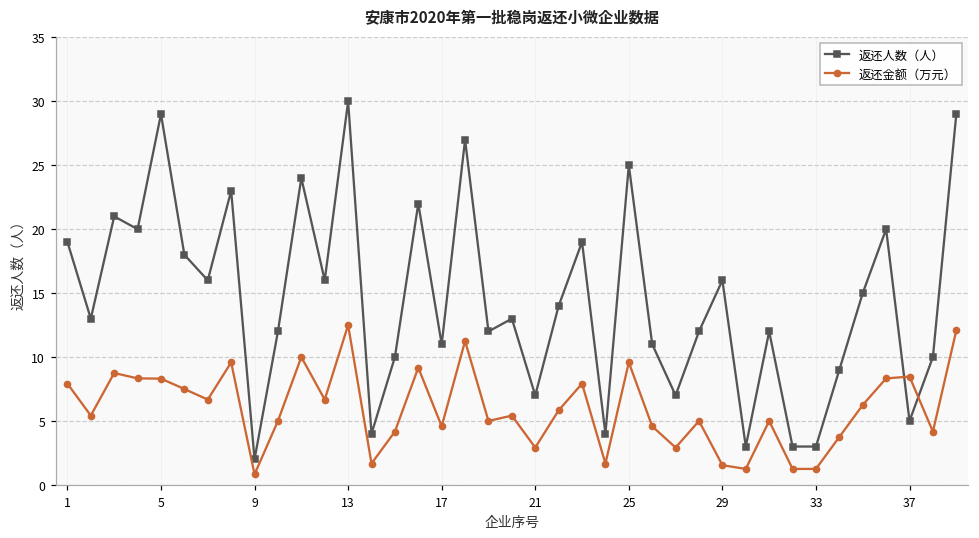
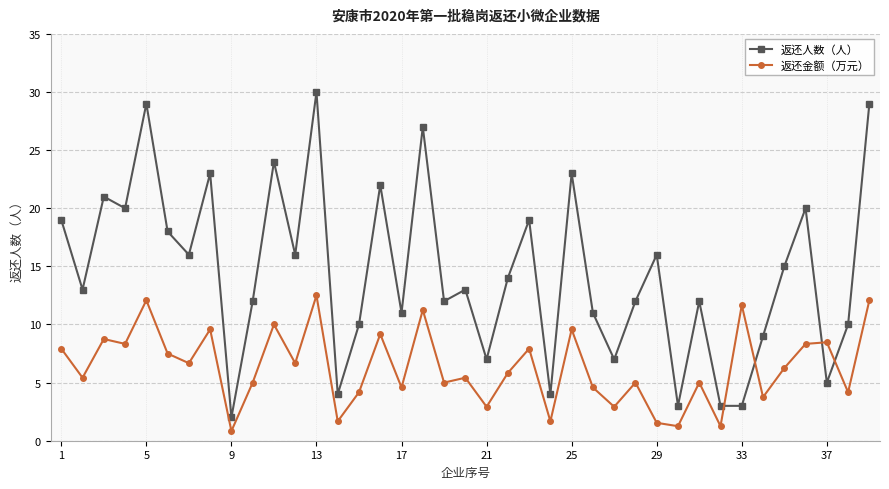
返还金额（万元）, 5: 8.3 -> 12.1
返还人数（人）, 25: 25 -> 23
返还金额（万元）, 33: 1.3 -> 11.7
